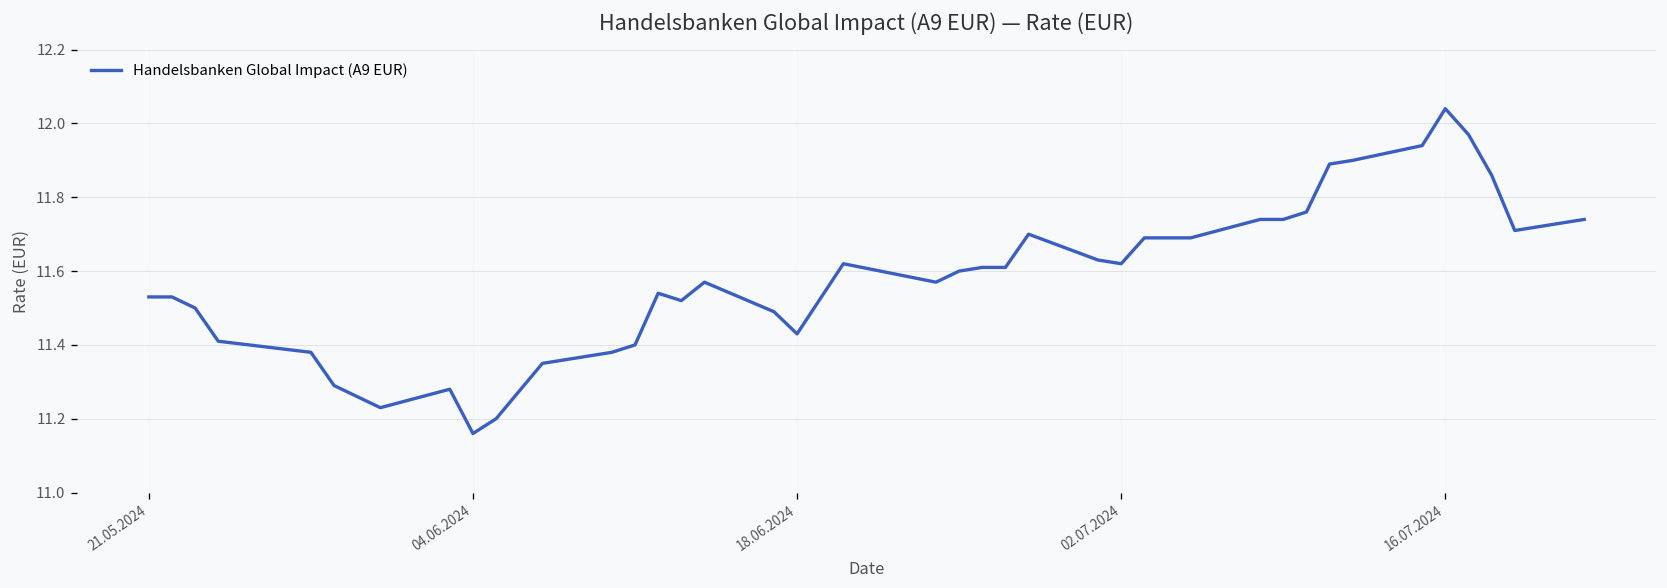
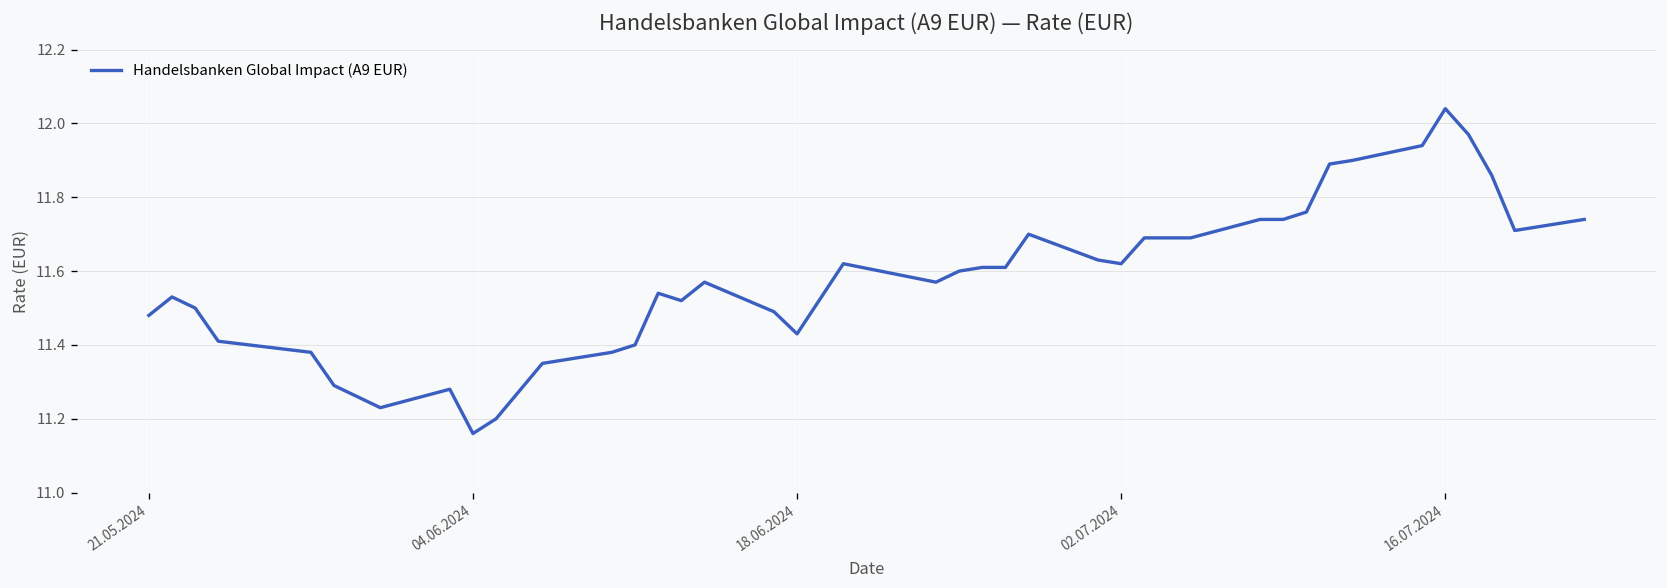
21.05.2024: 11.53 -> 11.48
